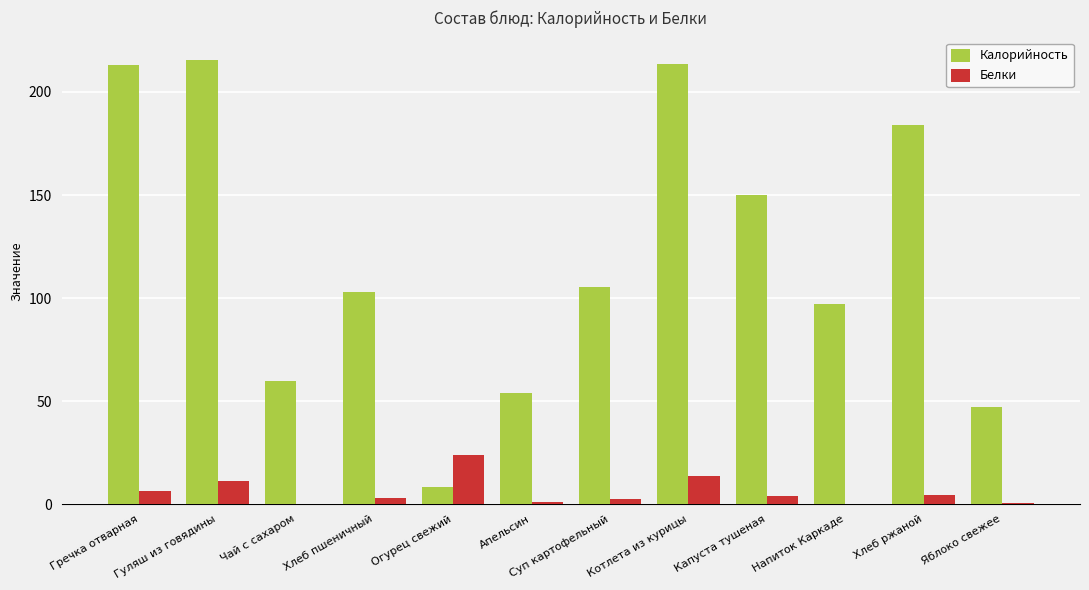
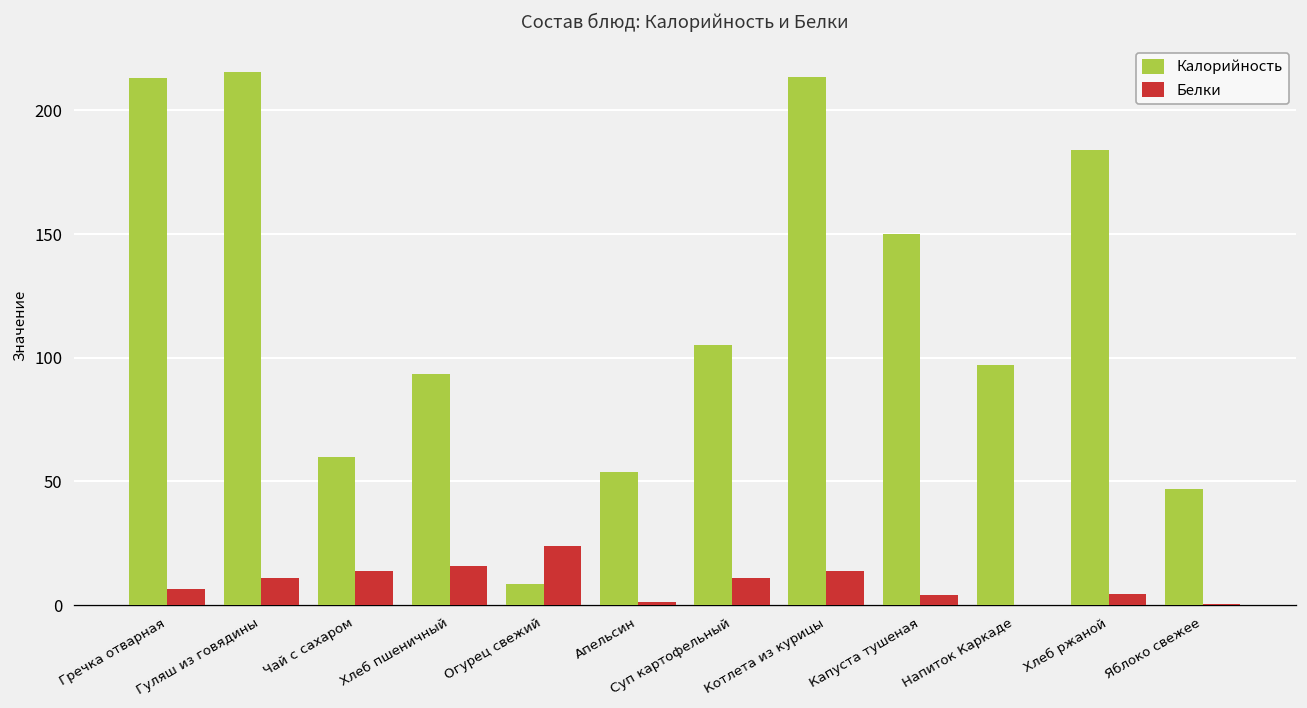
Белки, Чай с сахаром: 0 -> 14
Калорийность, Хлеб пшеничный: 103 -> 94
Белки, Хлеб пшеничный: 3 -> 16
Белки, Суп картофельный: 2 -> 11
